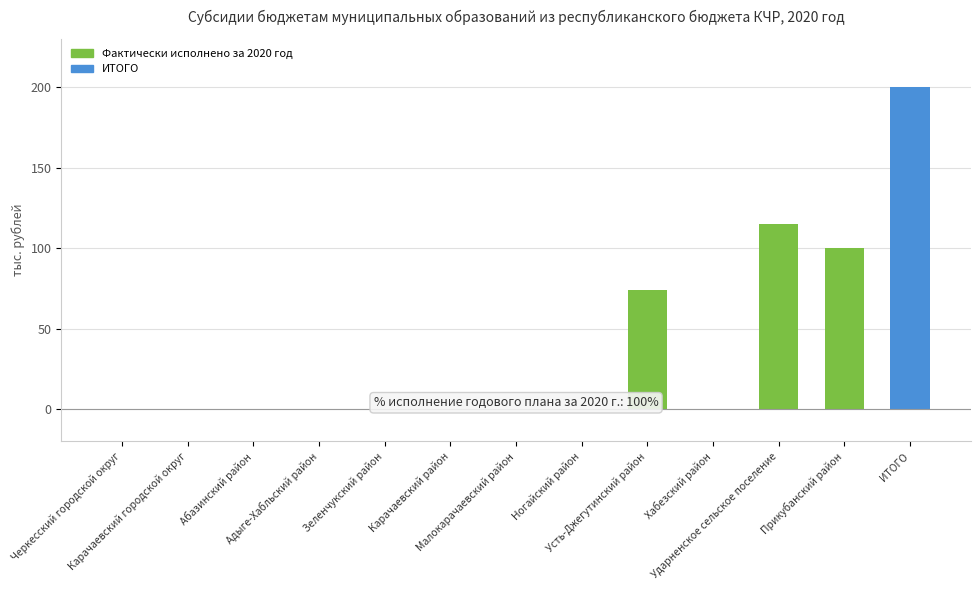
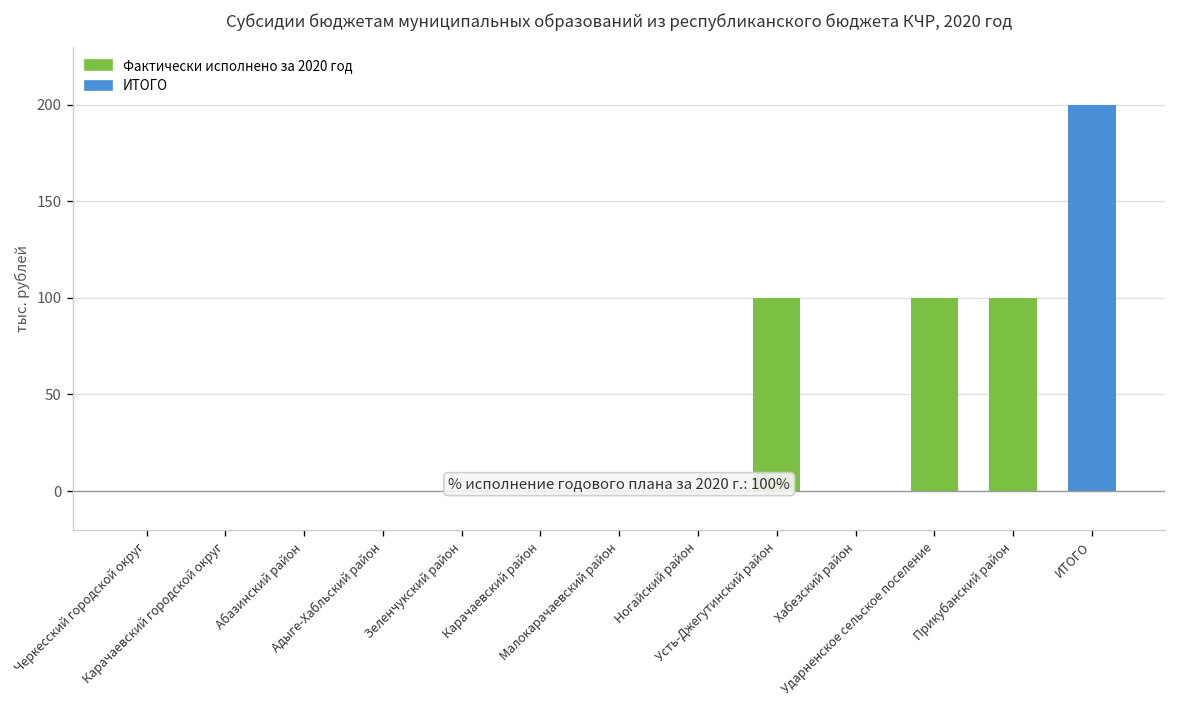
Усть-Джегутинский район: 74 -> 100
Ударненское сельское поселение: 115 -> 100
